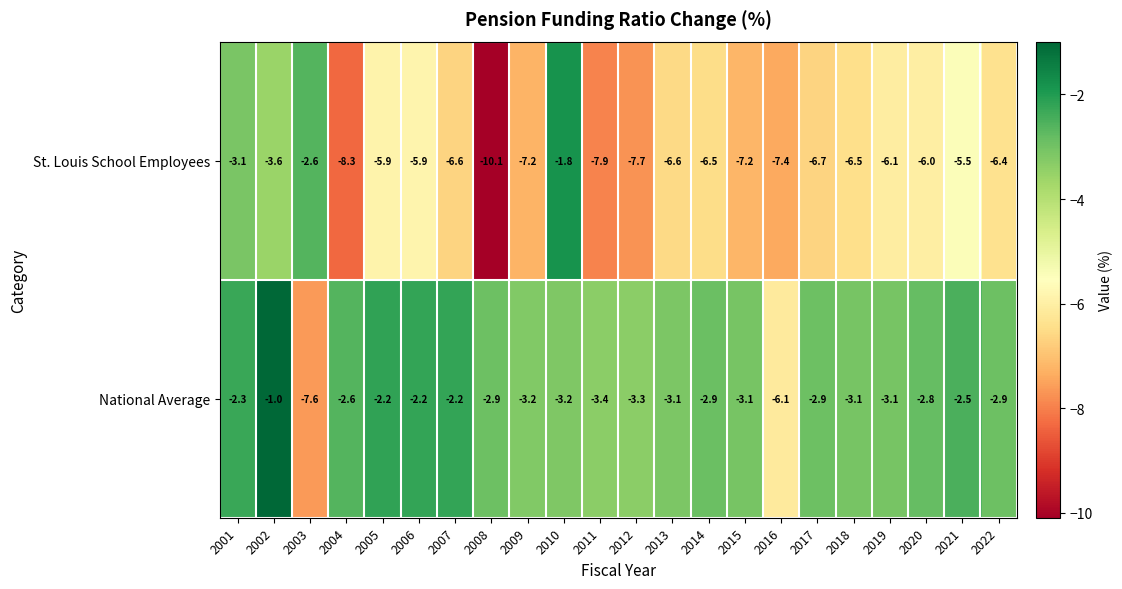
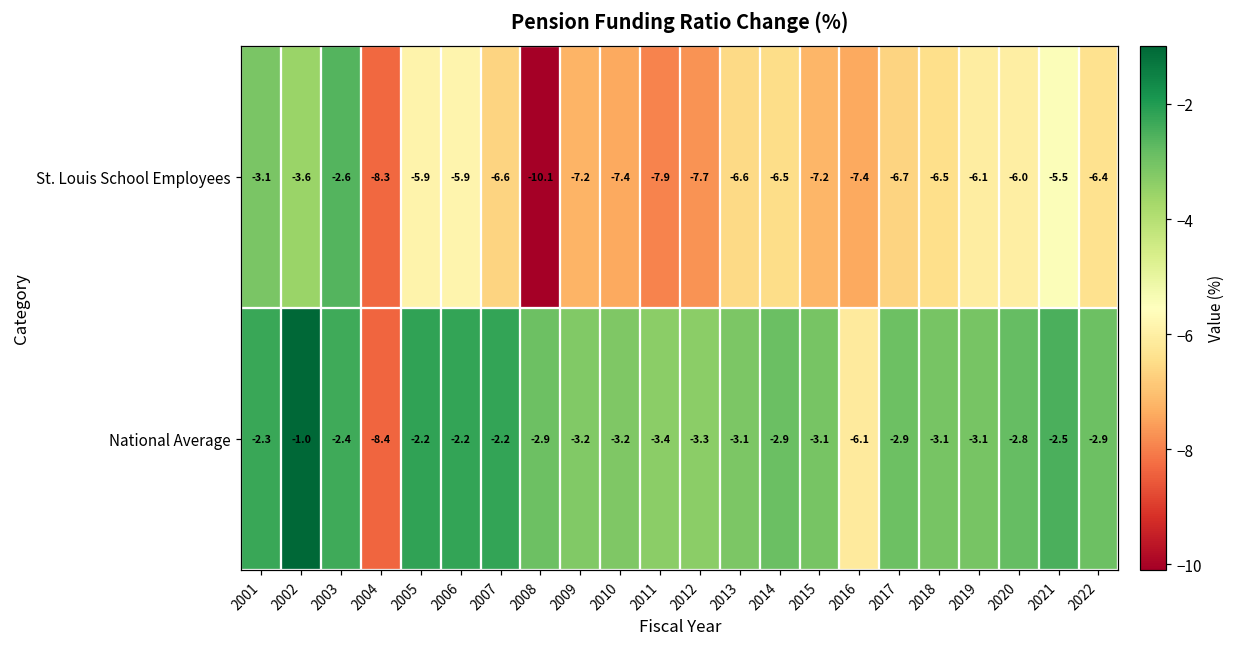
St. Louis School Employees, 2010: -1.8 -> -7.4
National Average, 2003: -7.6 -> -2.4
National Average, 2004: -2.6 -> -8.4
